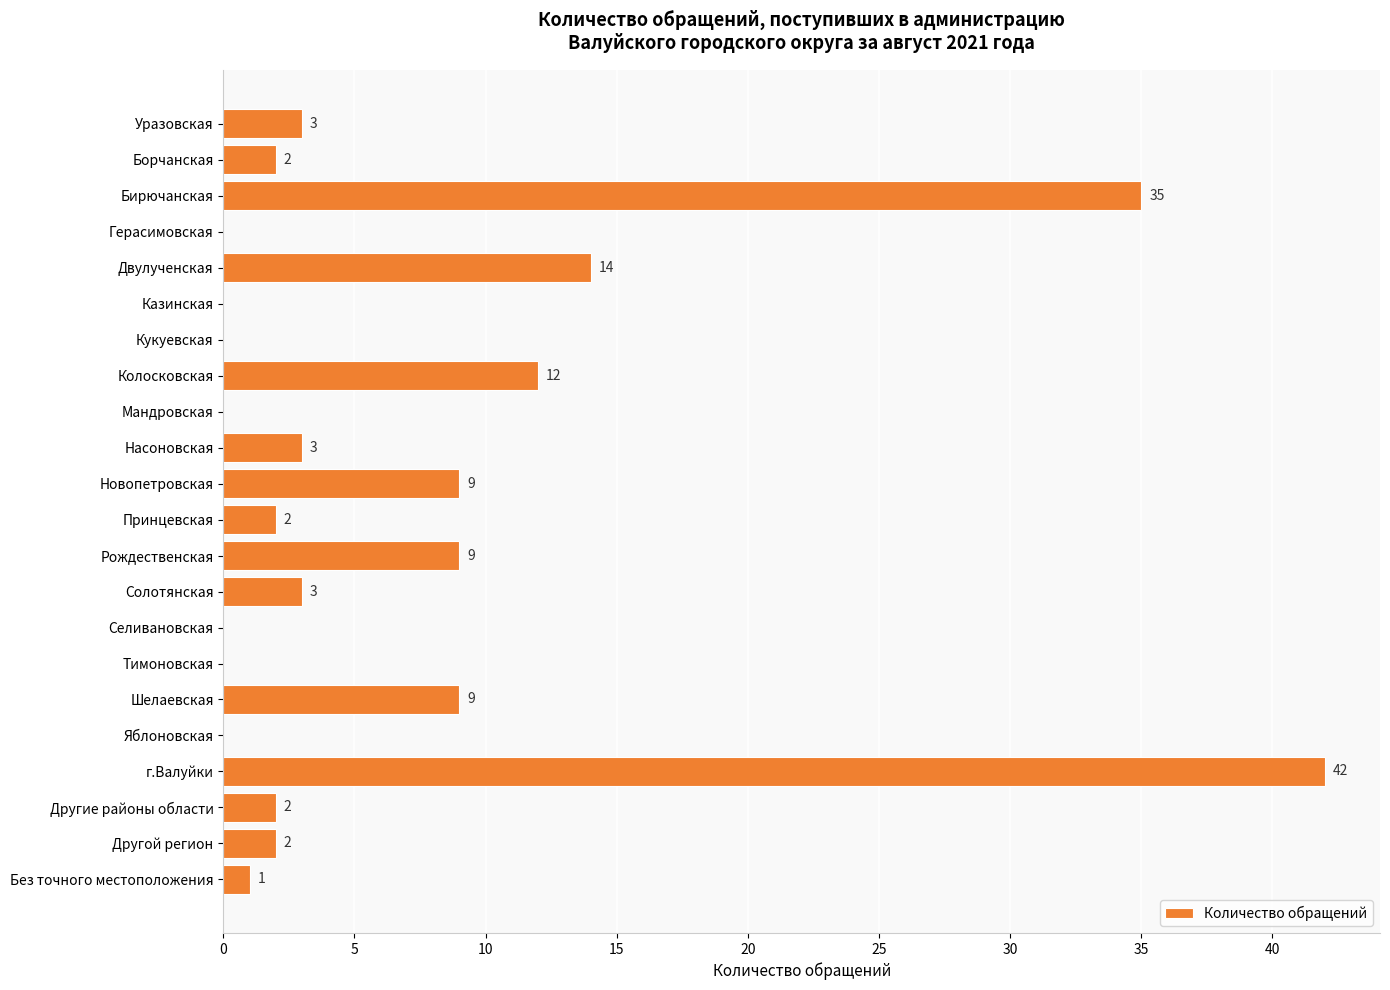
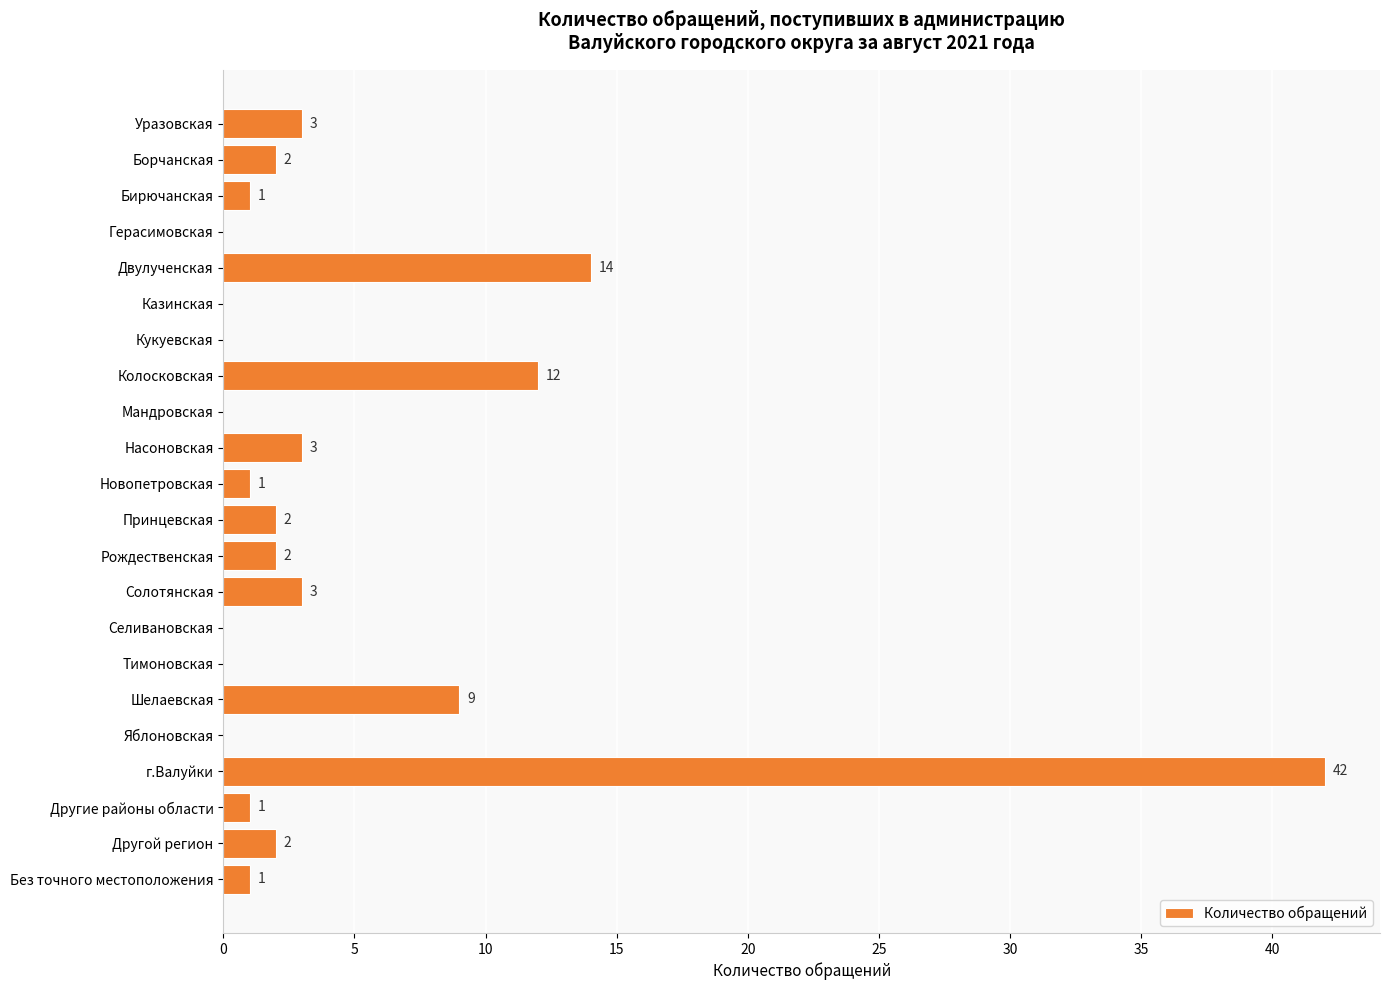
Бирючанская: 35 -> 1
Новопетровская: 9 -> 1
Рождественская: 9 -> 2
Другие районы области: 2 -> 1
